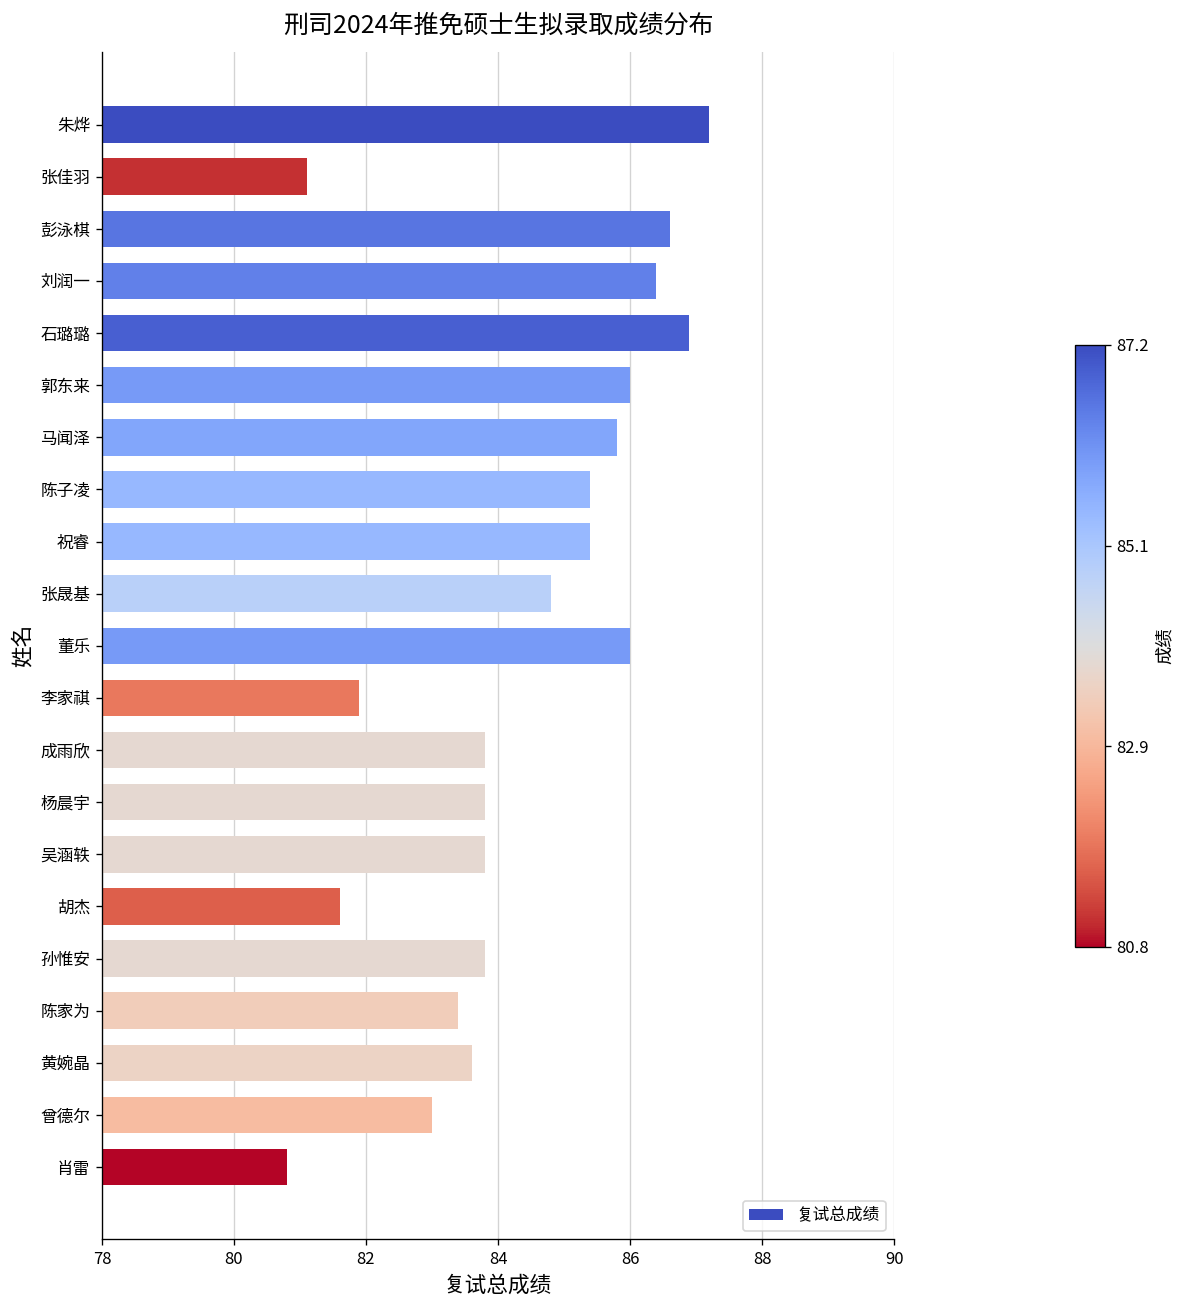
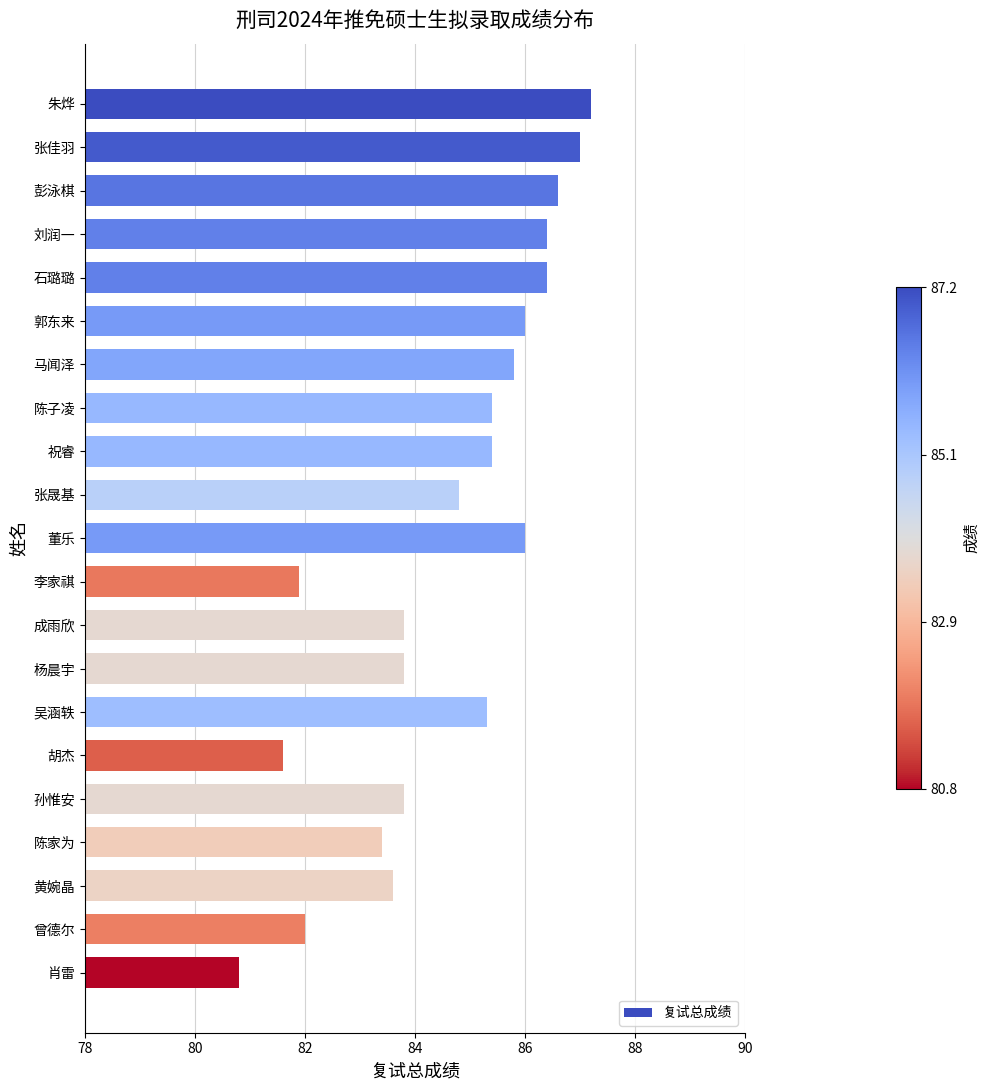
张佳羽: 81.1 -> 87.0
石璐璐: 86.9 -> 86.4
吴涵轶: 83.8 -> 85.3
曾德尔: 83 -> 82
